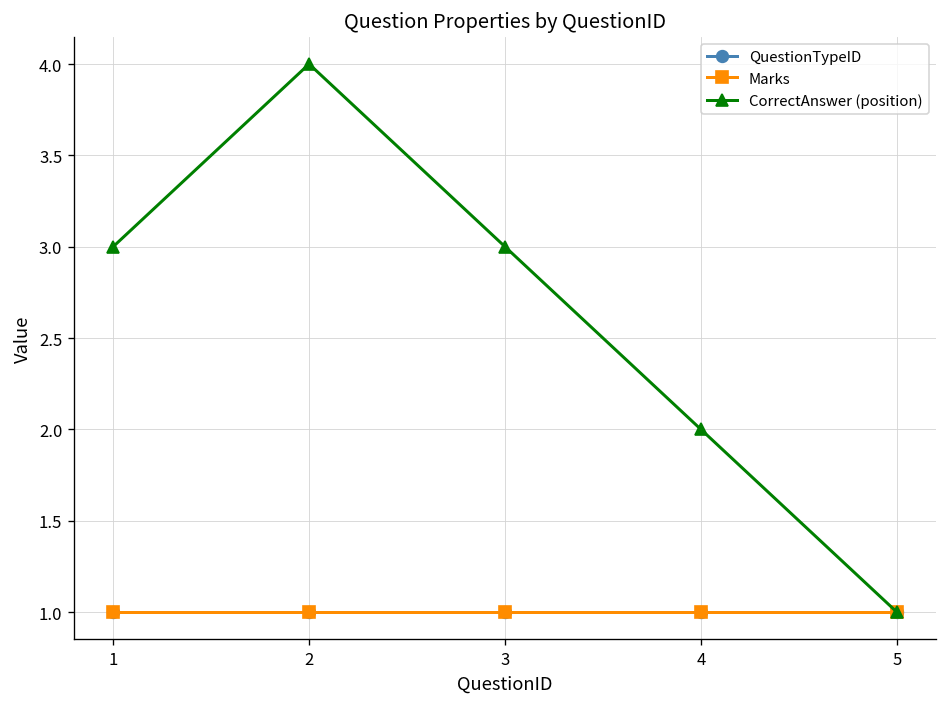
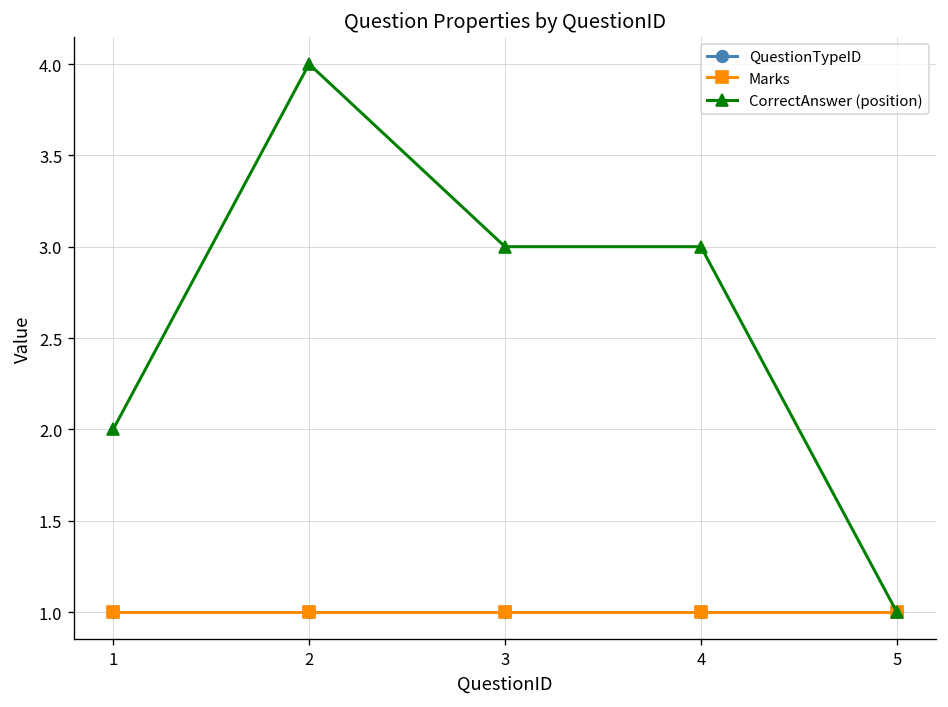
CorrectAnswer (position), 1: 3 -> 2
CorrectAnswer (position), 4: 2 -> 3
